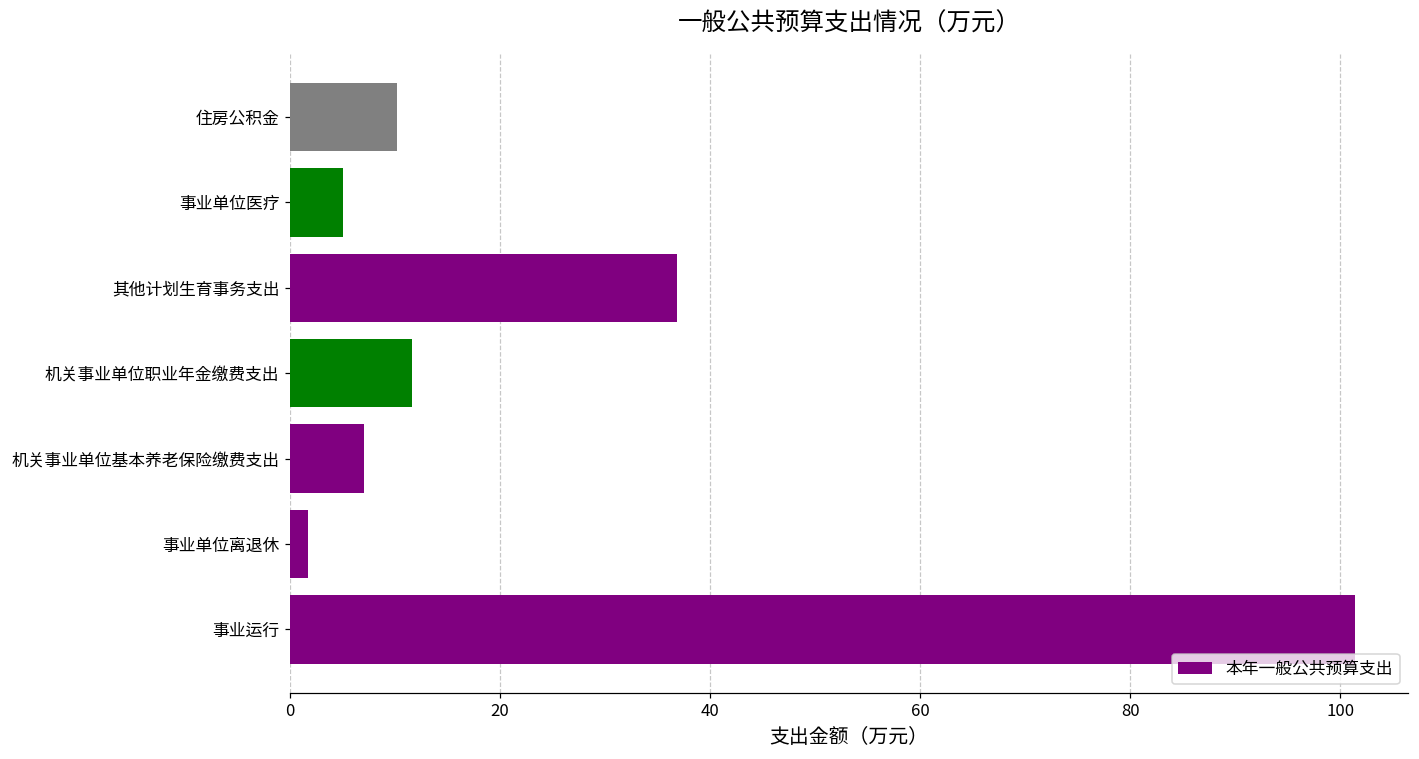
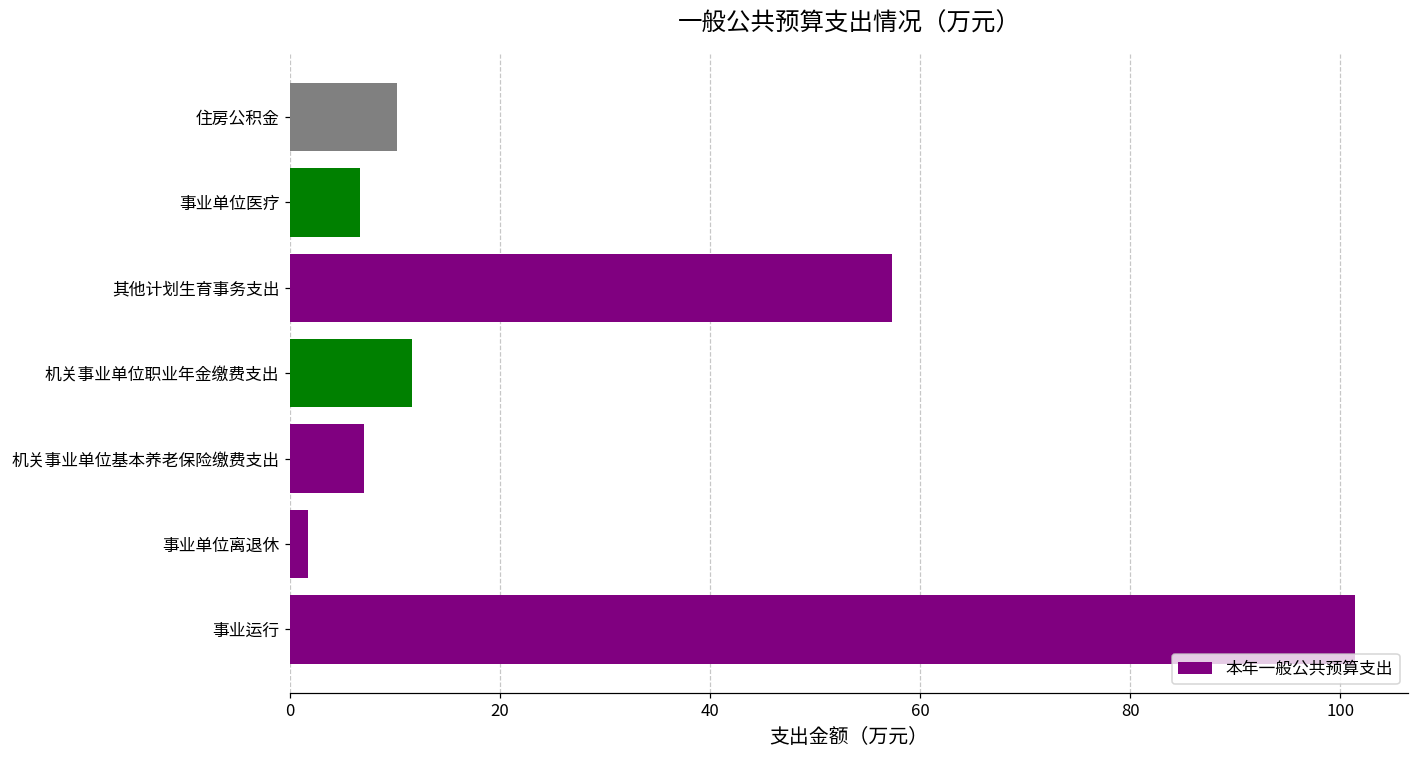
事业单位医疗: 5 -> 7
其他计划生育事务支出: 37 -> 57
